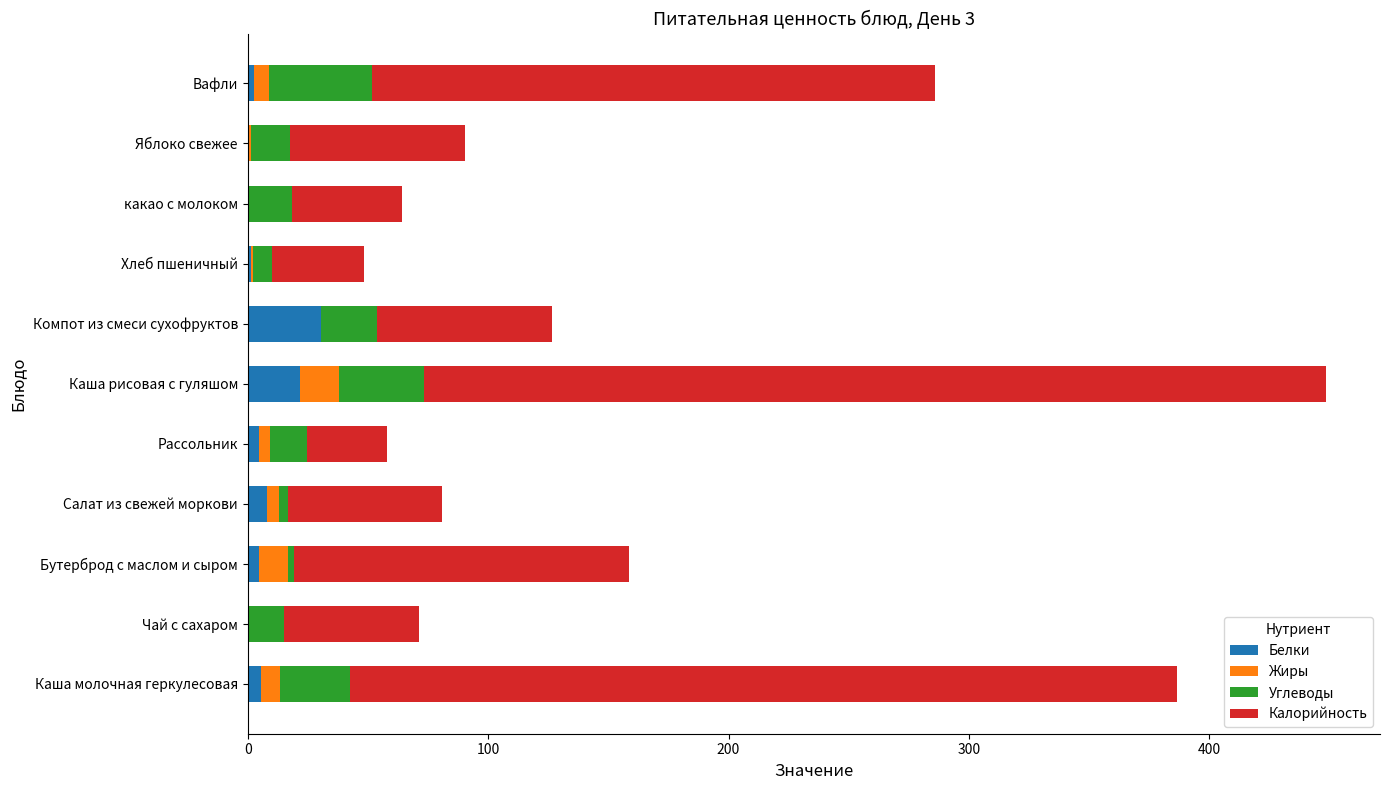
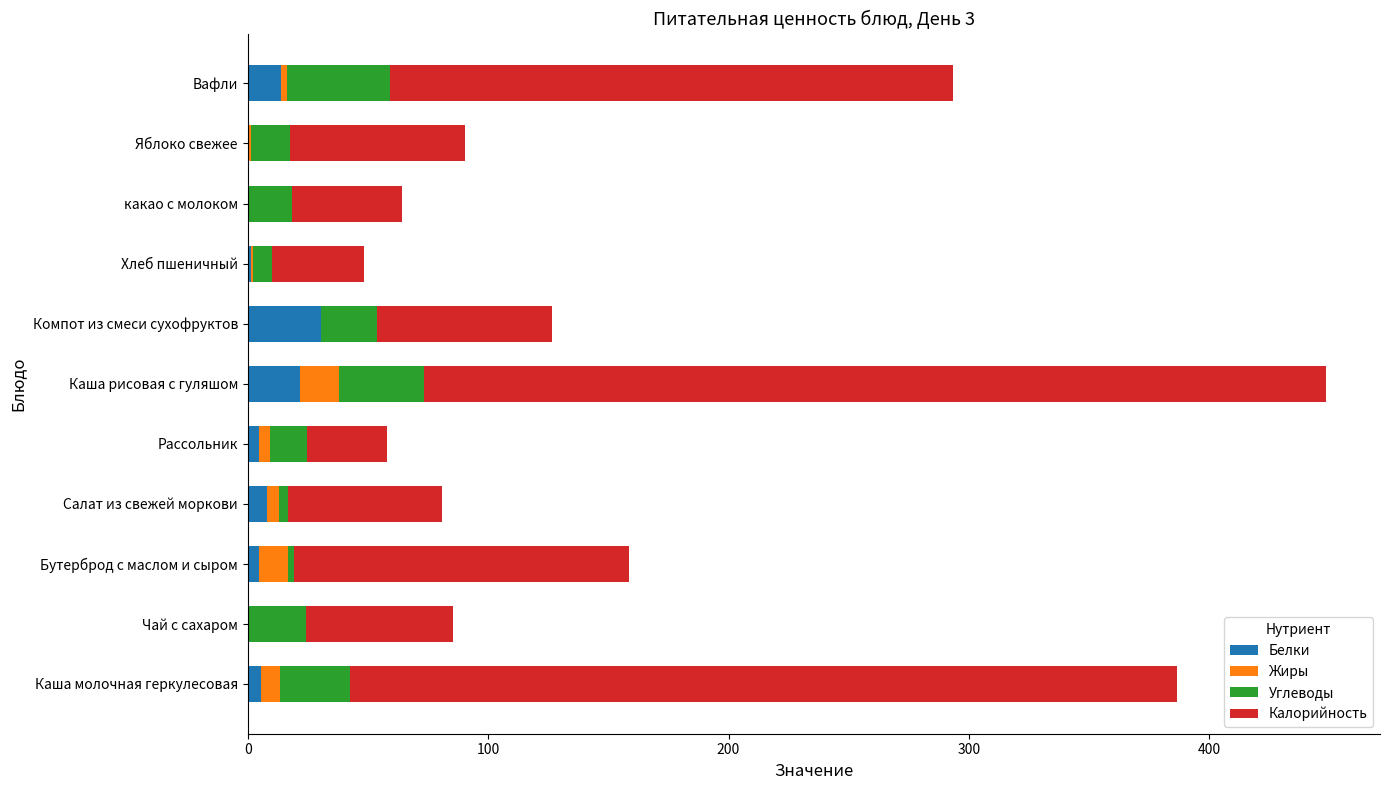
Белки, Вафли: 3 -> 14
Жиры, Вафли: 6 -> 3
Углеводы, Чай с сахаром: 15 -> 24
Калорийность, Чай с сахаром: 56 -> 61
